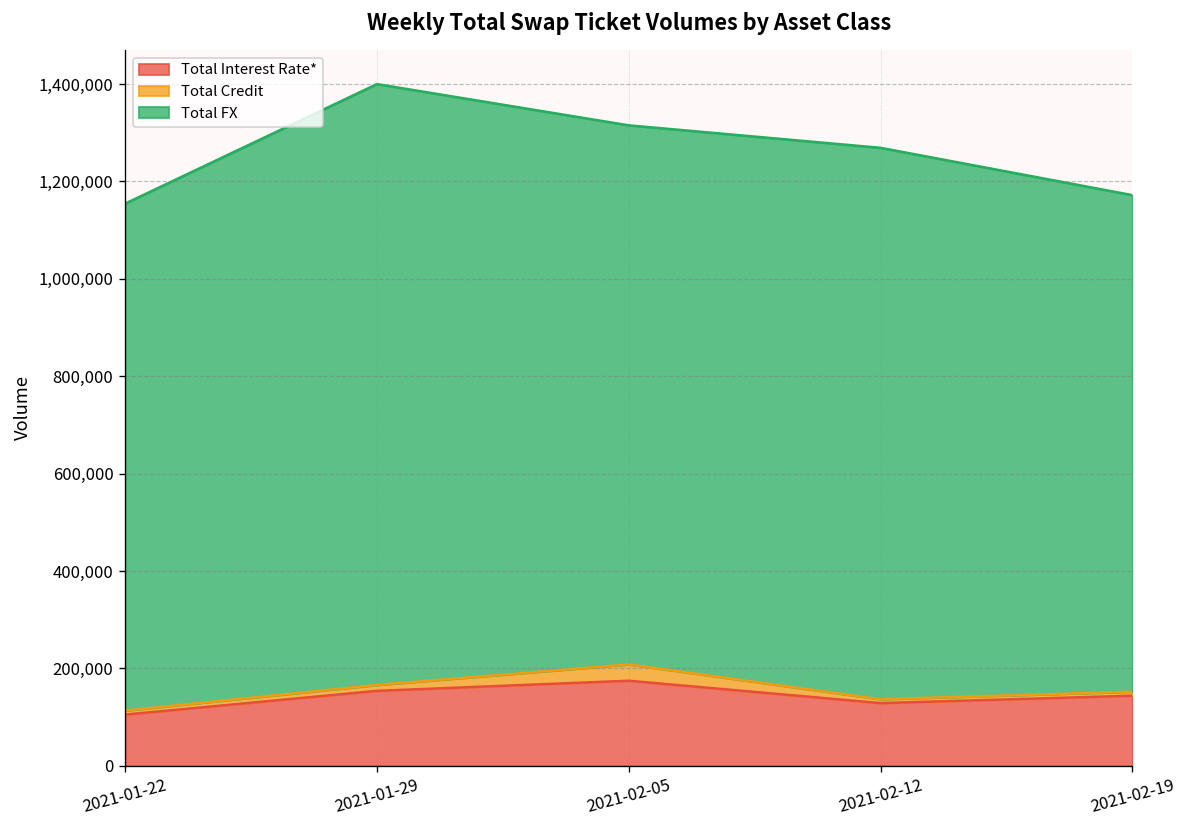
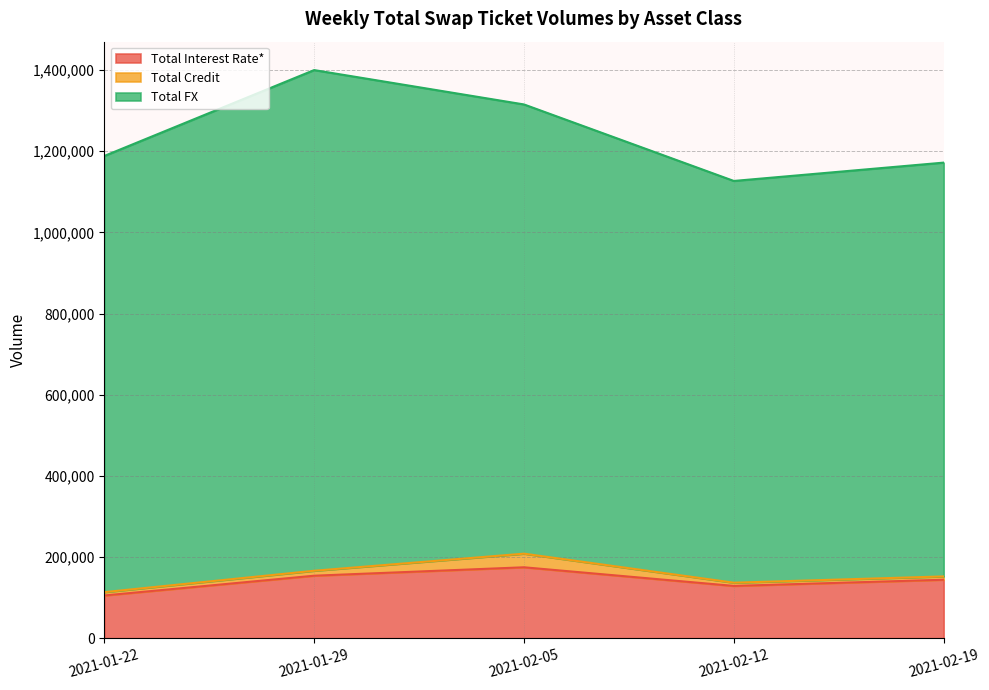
Total FX, 2021-01-22: 1,040,000 -> 1,070,000
Total FX, 2021-02-12: 1,130,000 -> 990,000
